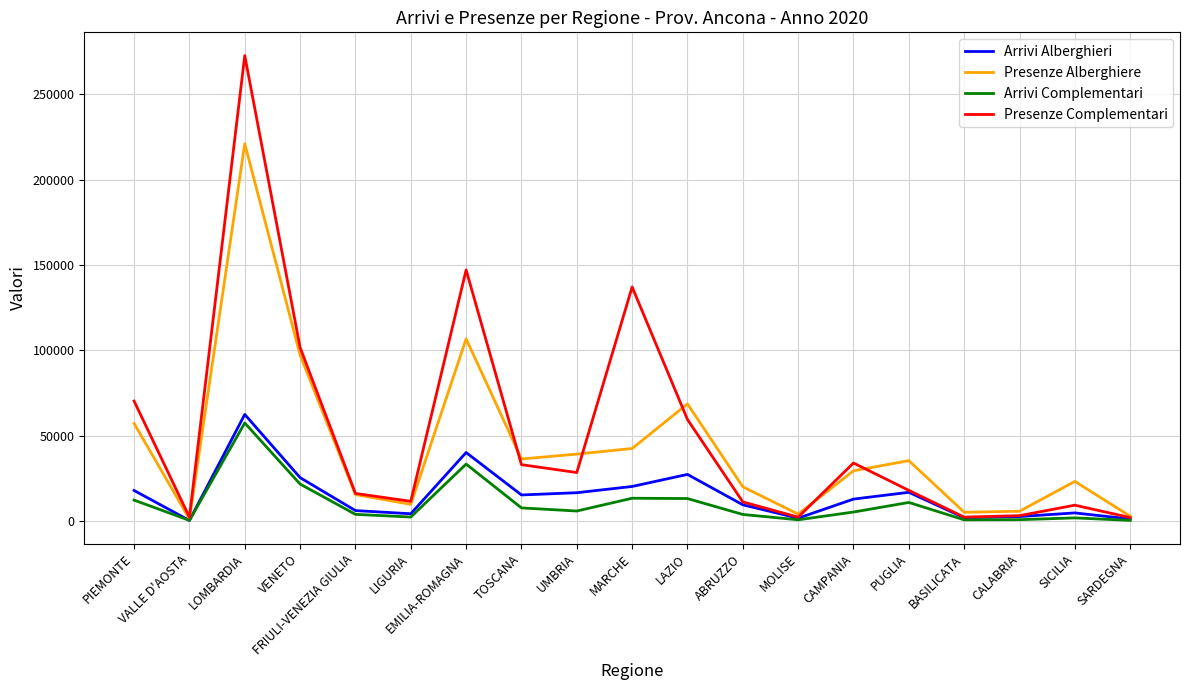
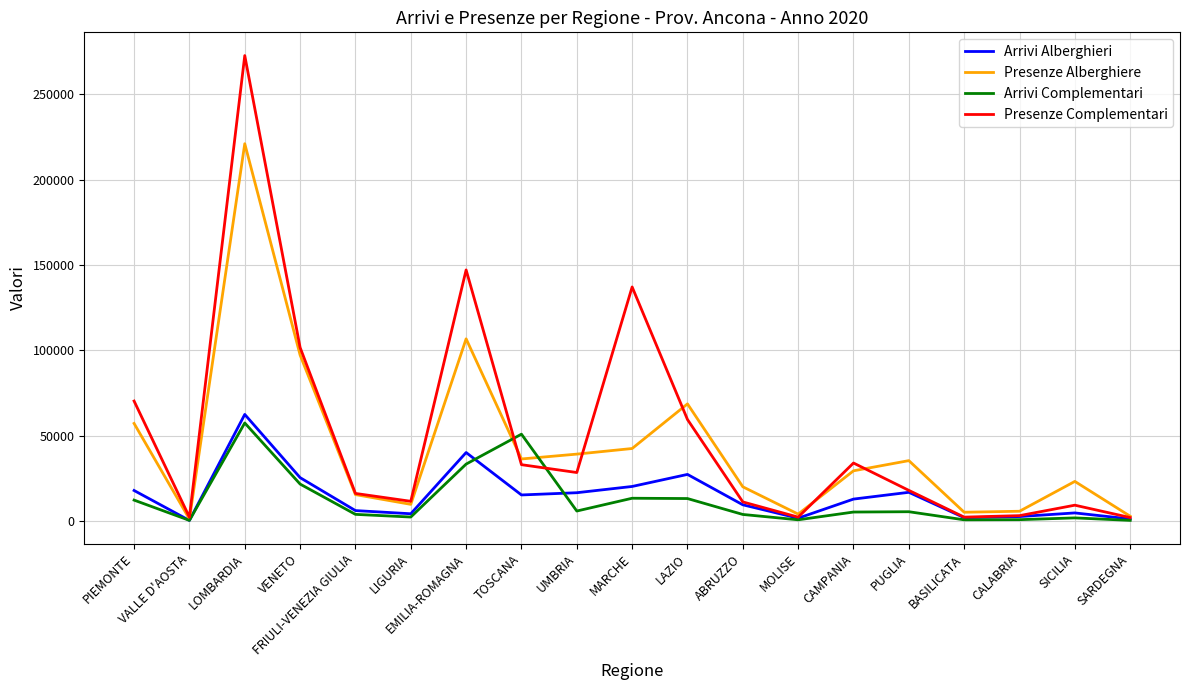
Arrivi Complementari, TOSCANA: 8000 -> 51000
Arrivi Complementari, PUGLIA: 11000 -> 5000
